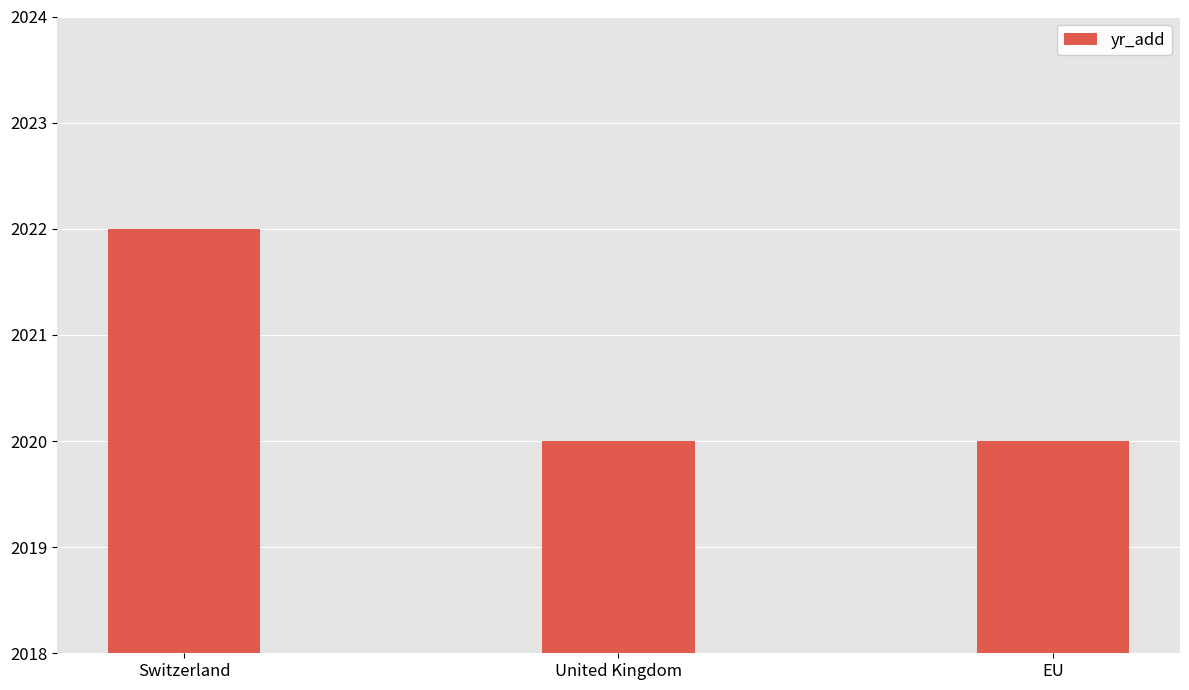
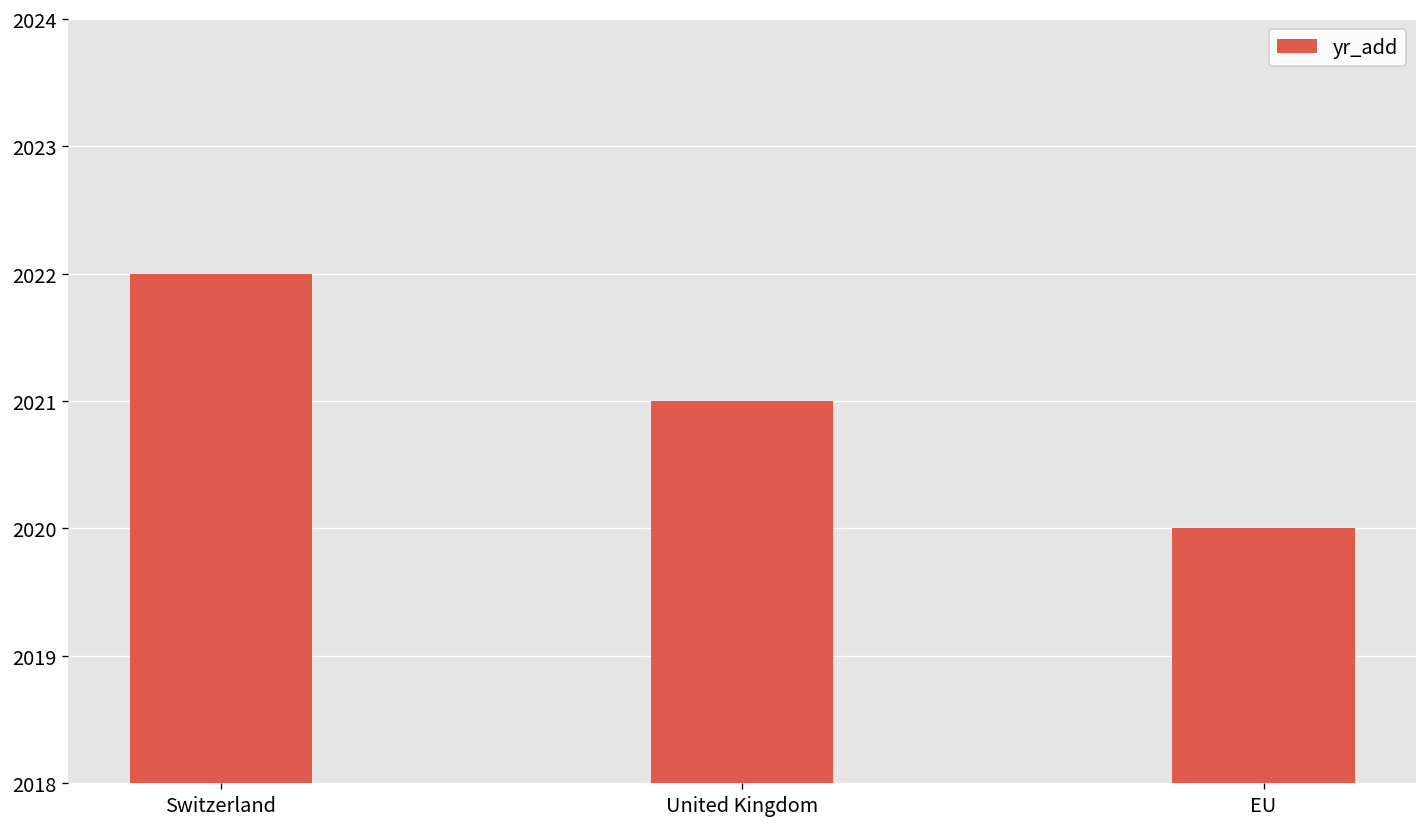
United Kingdom: 2020 -> 2021
